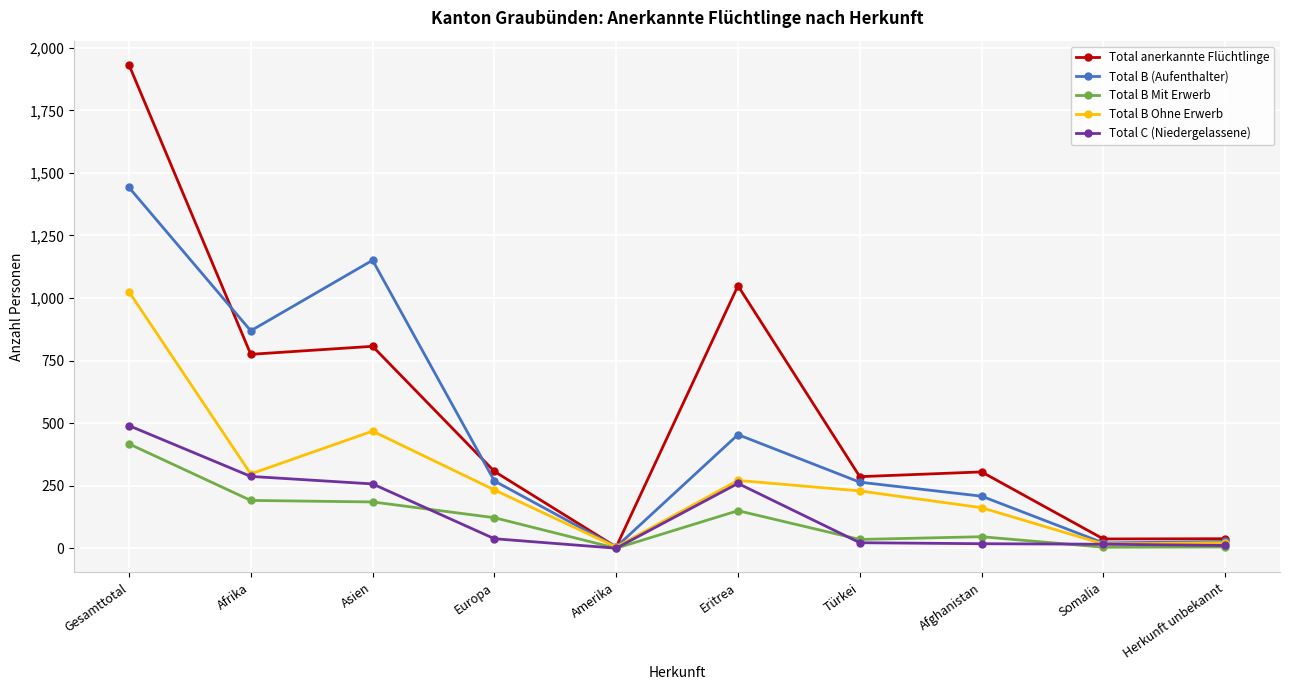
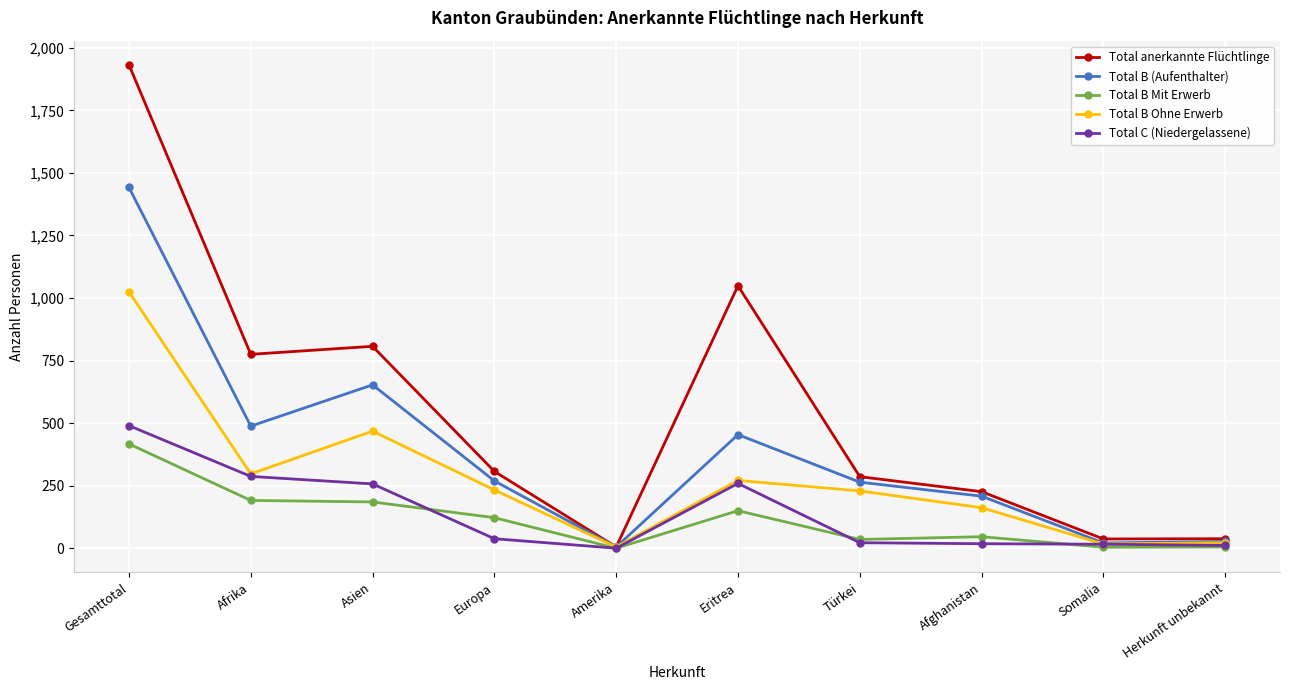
Total B (Aufenthalter), Afrika: 870 -> 490
Total B (Aufenthalter), Asien: 1,150 -> 650
Total anerkannte Flüchtlinge, Afghanistan: 310 -> 230
